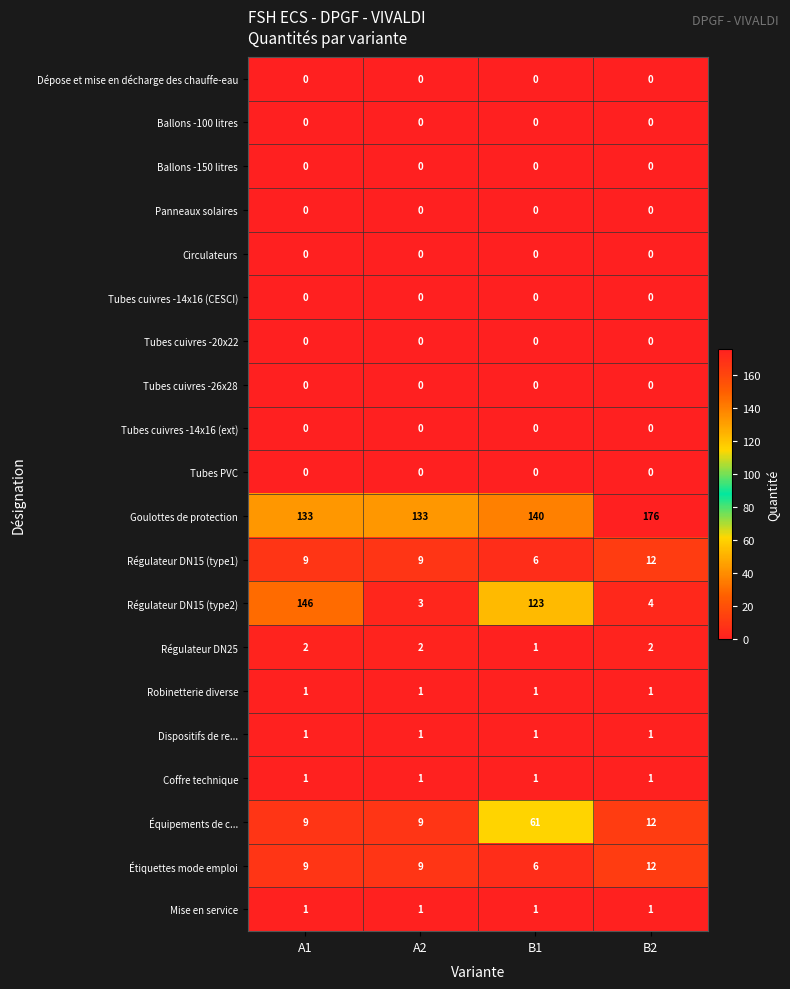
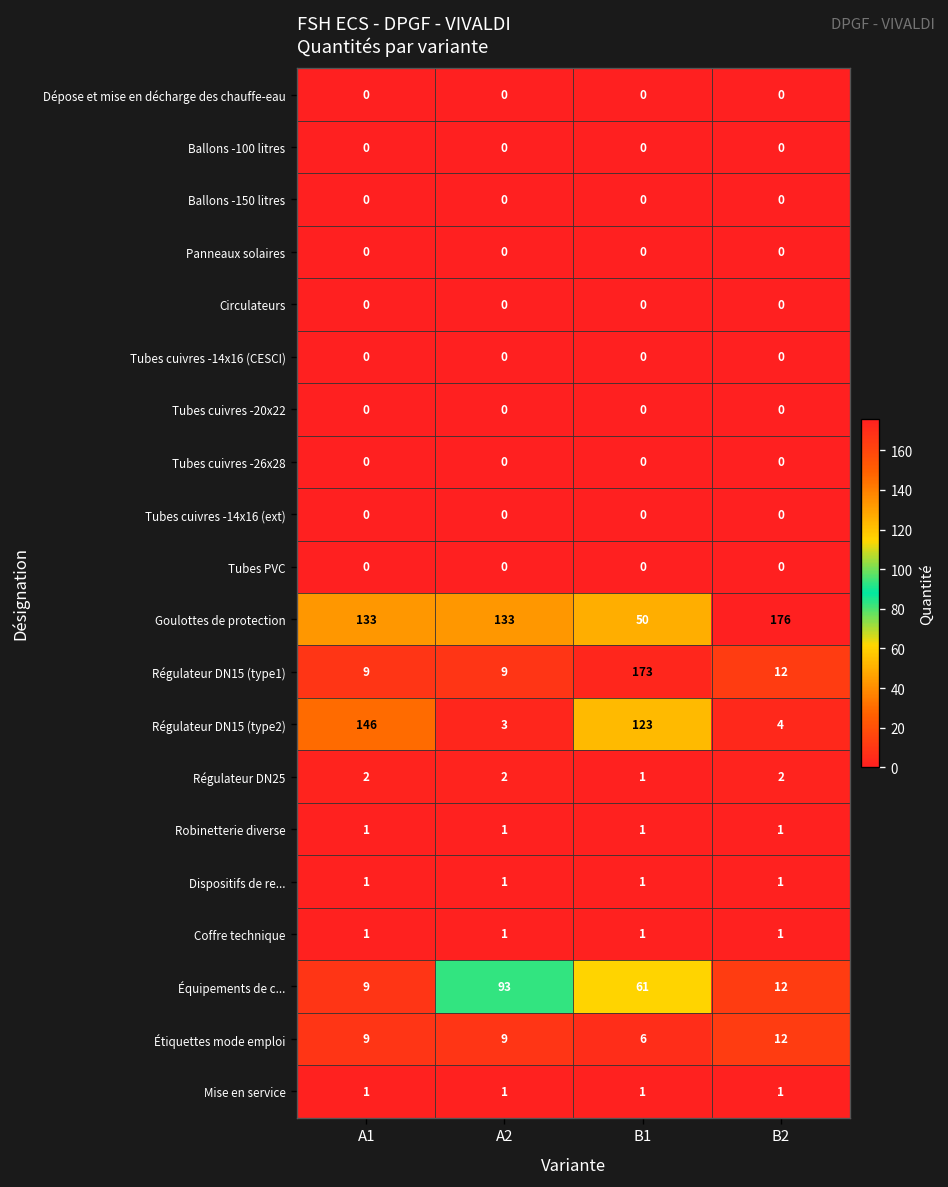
Goulottes de protection, B1: 140 -> 50
Régulateur DN15 (type1), B1: 6 -> 173
Équipements de c..., A2: 9 -> 93
